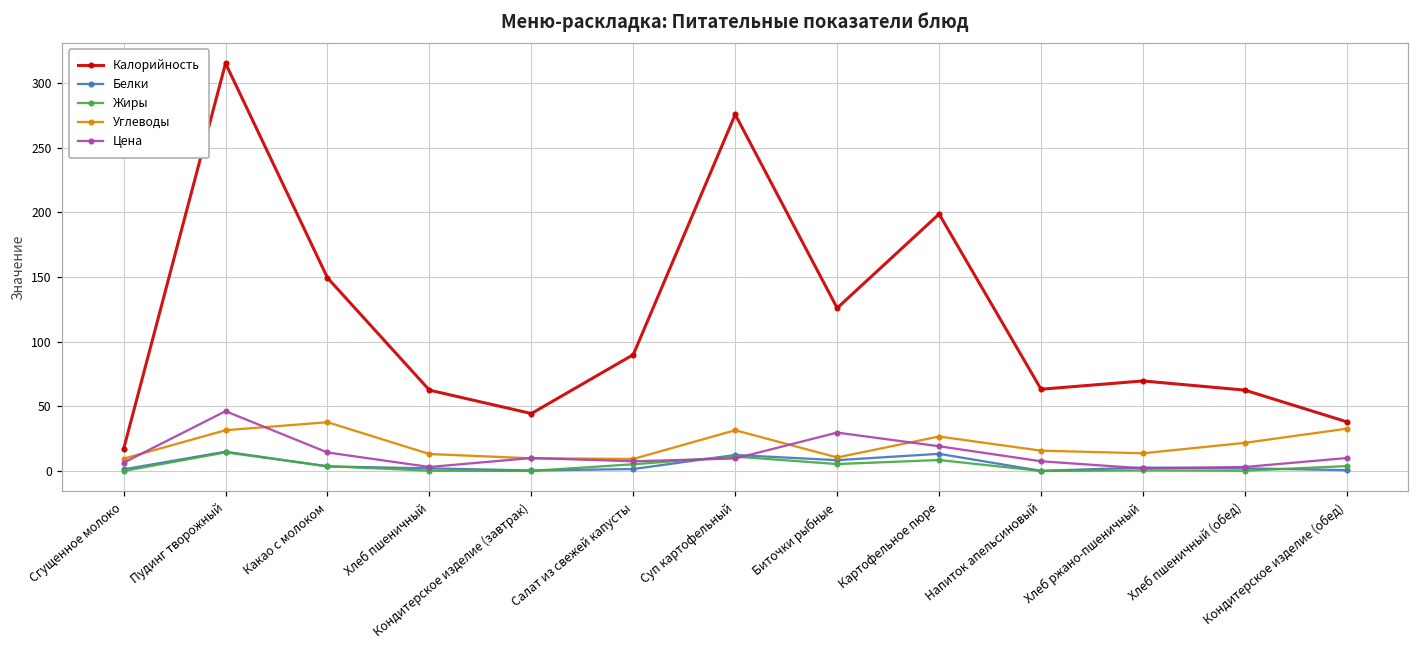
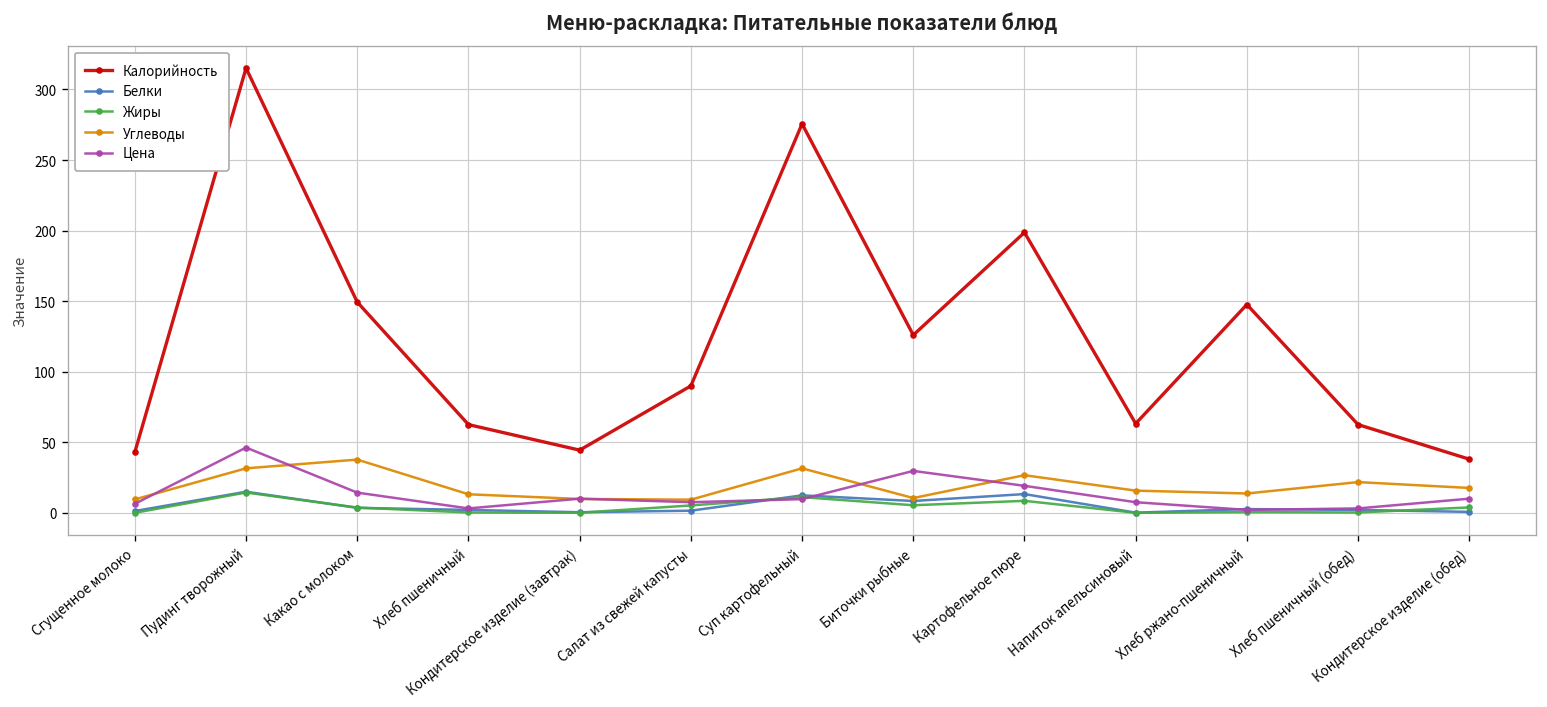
Калорийность, Сгущенное молоко: 17 -> 43
Калорийность, Хлеб ржано-пшеничный: 70 -> 148
Углеводы, Кондитерское изделие (обед): 33 -> 18
